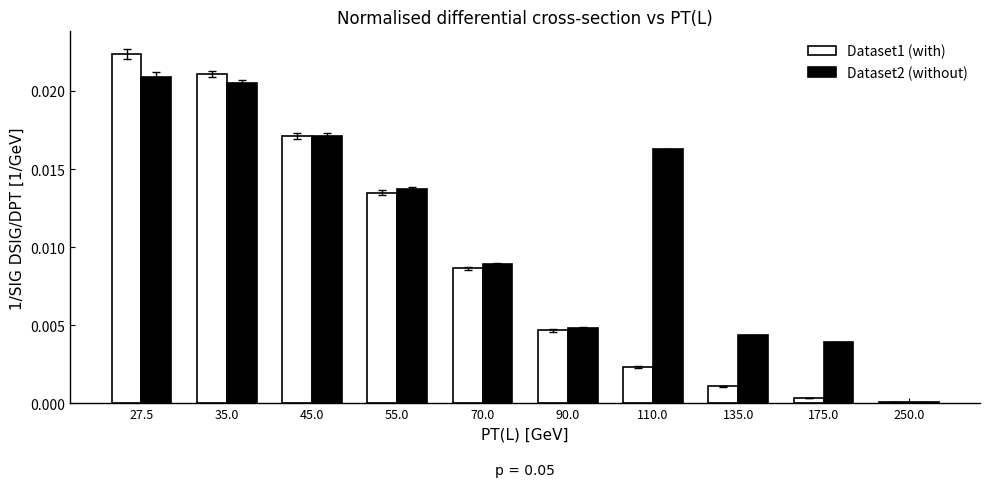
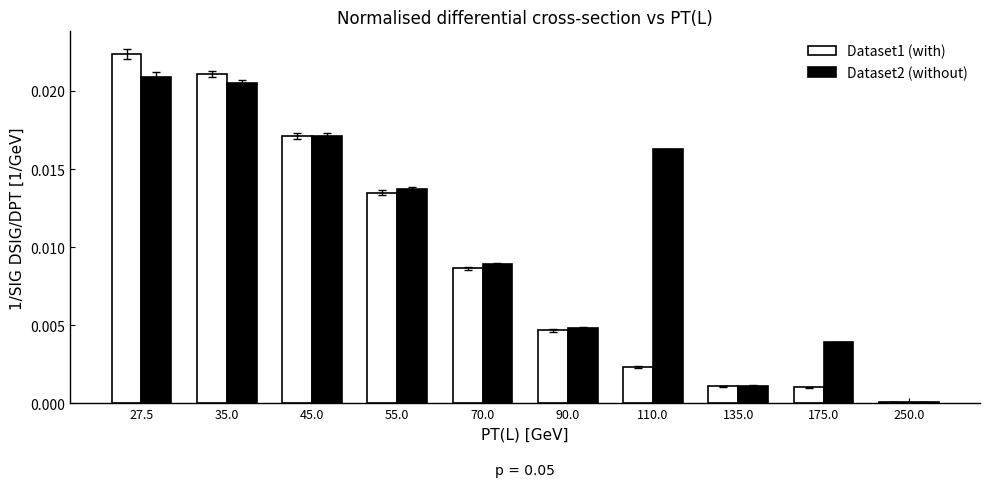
Dataset2 (without), 135.0: 0.0044 -> 0.0011
Dataset1 (with), 175.0: 0.0003 -> 0.0010
